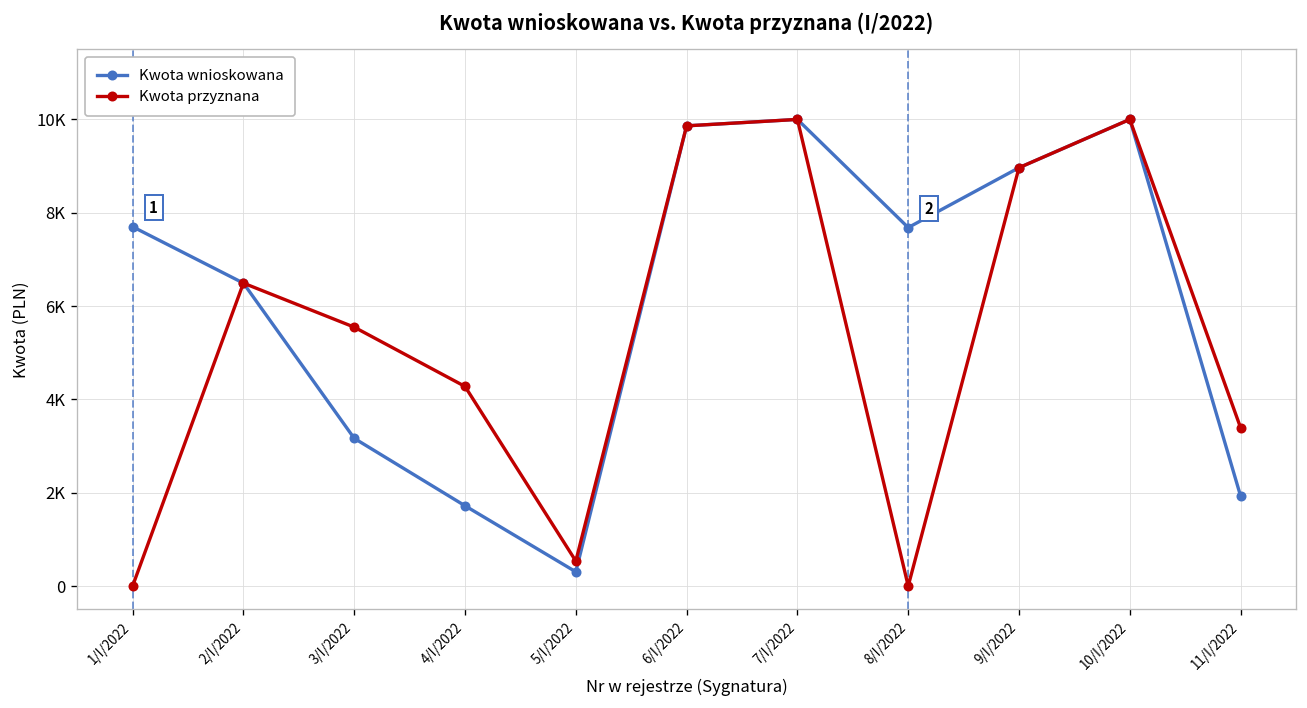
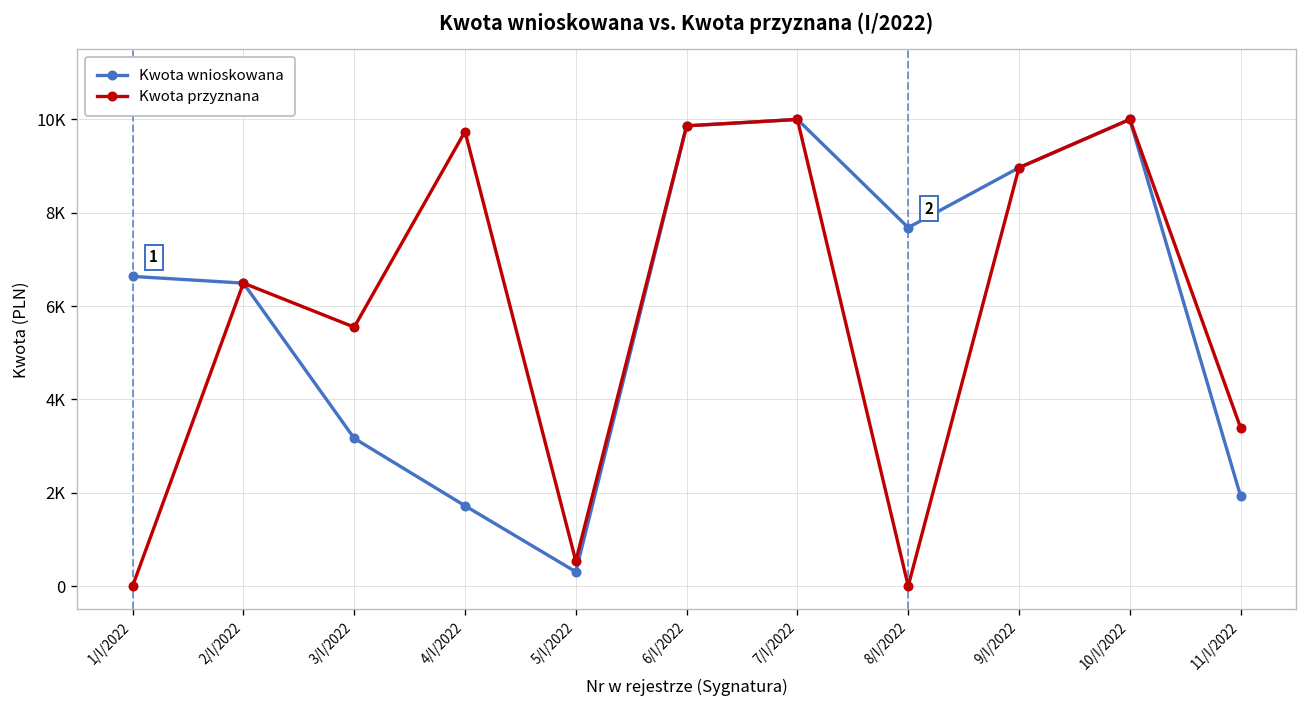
Kwota wnioskowana, 1/I/2022: 7700 -> 6600
Kwota przyznana, 4/I/2022: 4300 -> 9700
